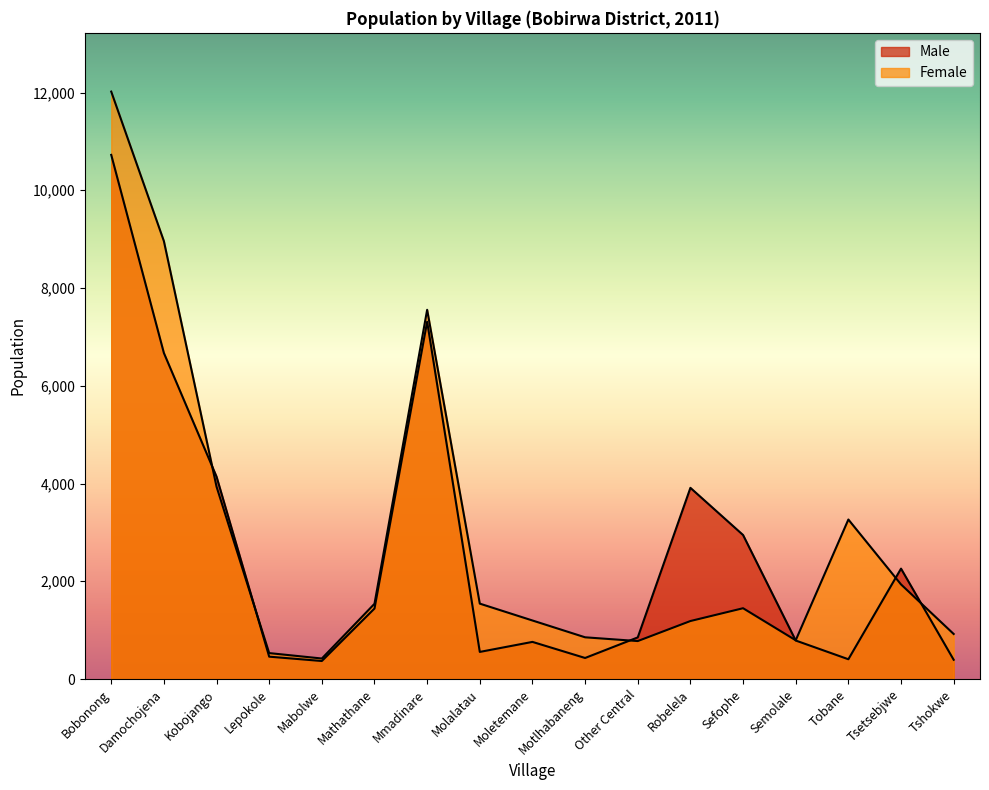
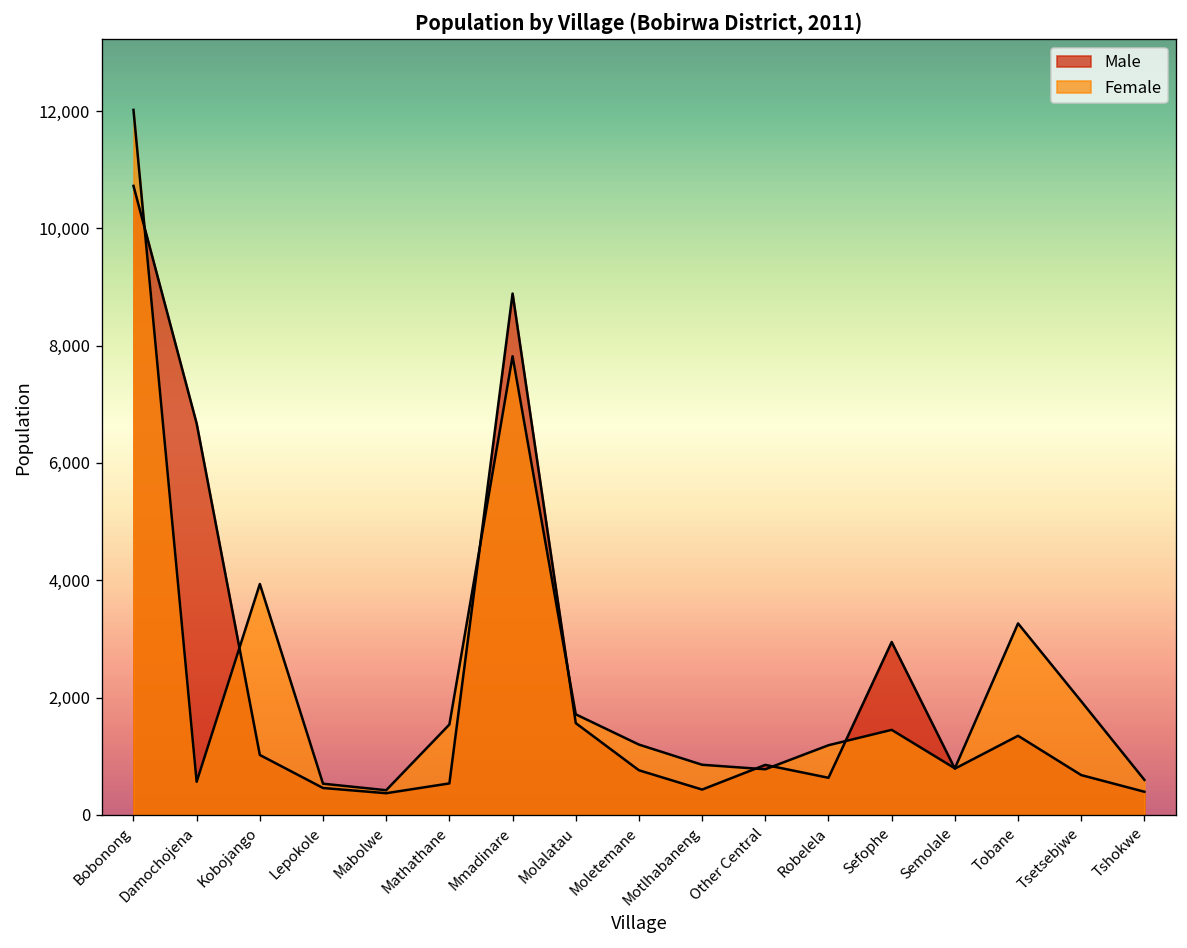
Female, Damochojena: 9,000 -> 600
Male, Kobojango: 4,100 -> 1,000
Male, Mathathane: 1,400 -> 500
Male, Mmadinare: 7,300 -> 8,900
Female, Mmadinare: 7,600 -> 7,800
Male, Molalatau: 600 -> 1,600
Female, Molalatau: 1,500 -> 1,700
Male, Robelela: 3,900 -> 600
Male, Tobane: 400 -> 1,300
Male, Tsetsebjwe: 2,300 -> 700
Female, Tshokwe: 900 -> 600
